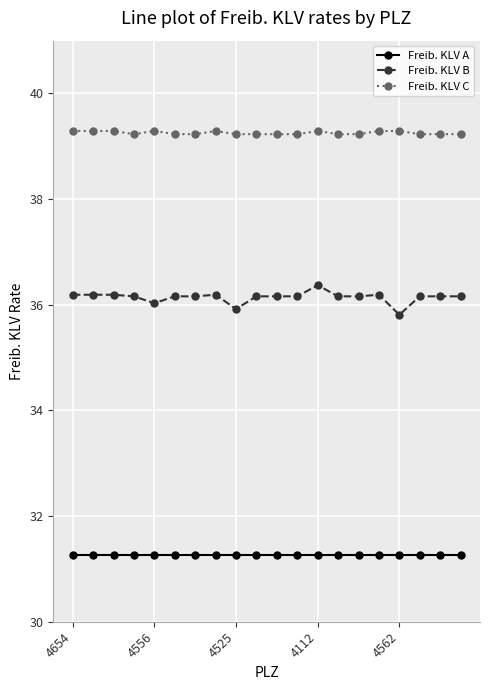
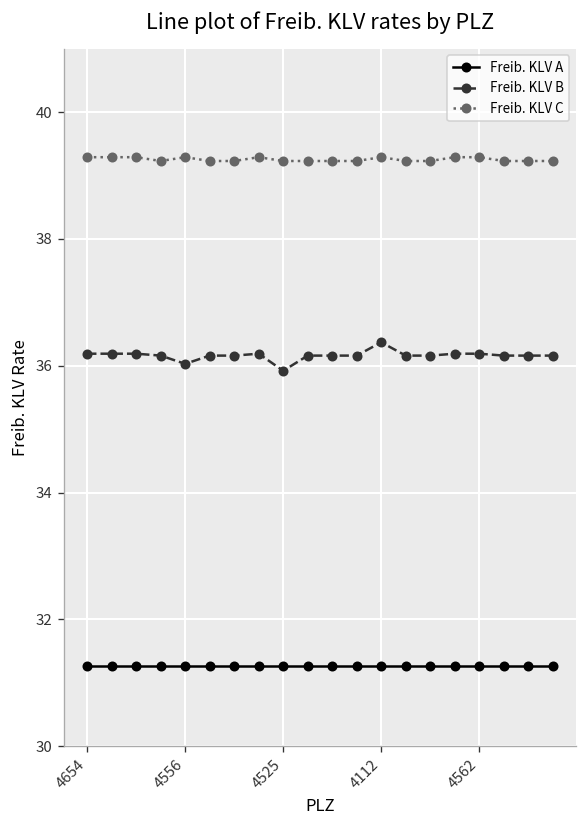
Freib. KLV B, 4562: 35.8 -> 36.2
